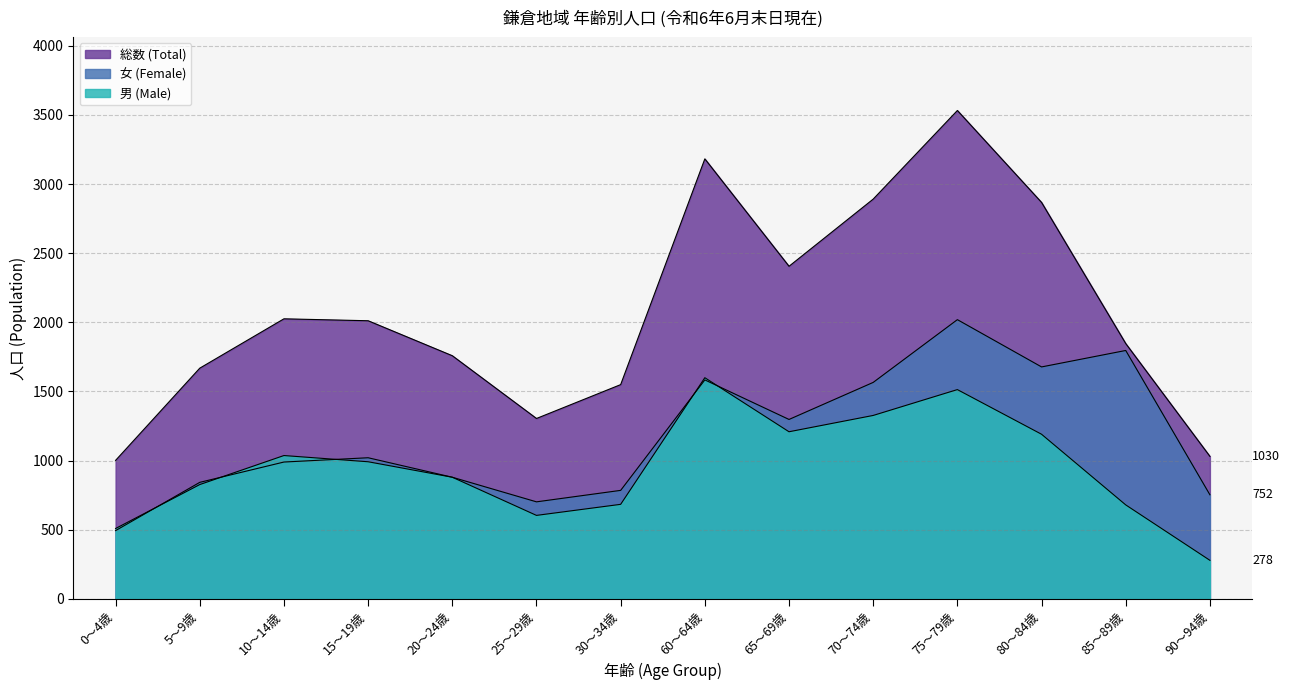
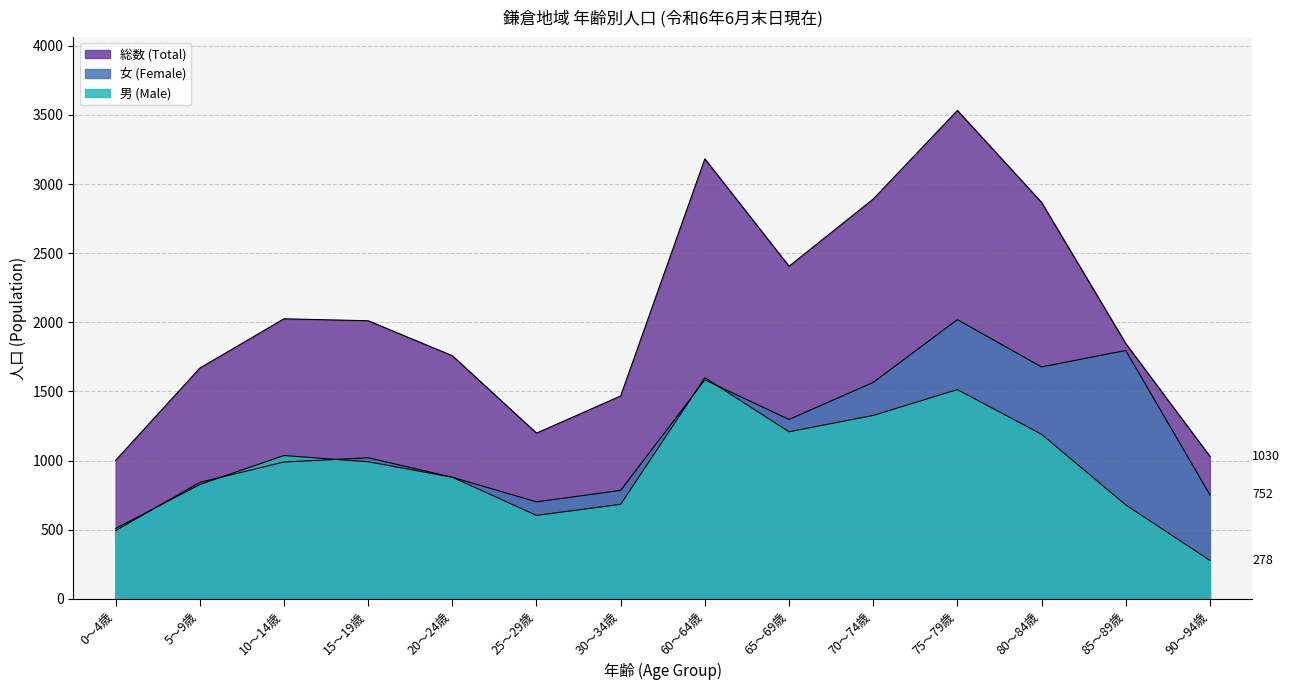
総数 (Total), 25～29歳: 1300 -> 1200
総数 (Total), 30～34歳: 1550 -> 1470
